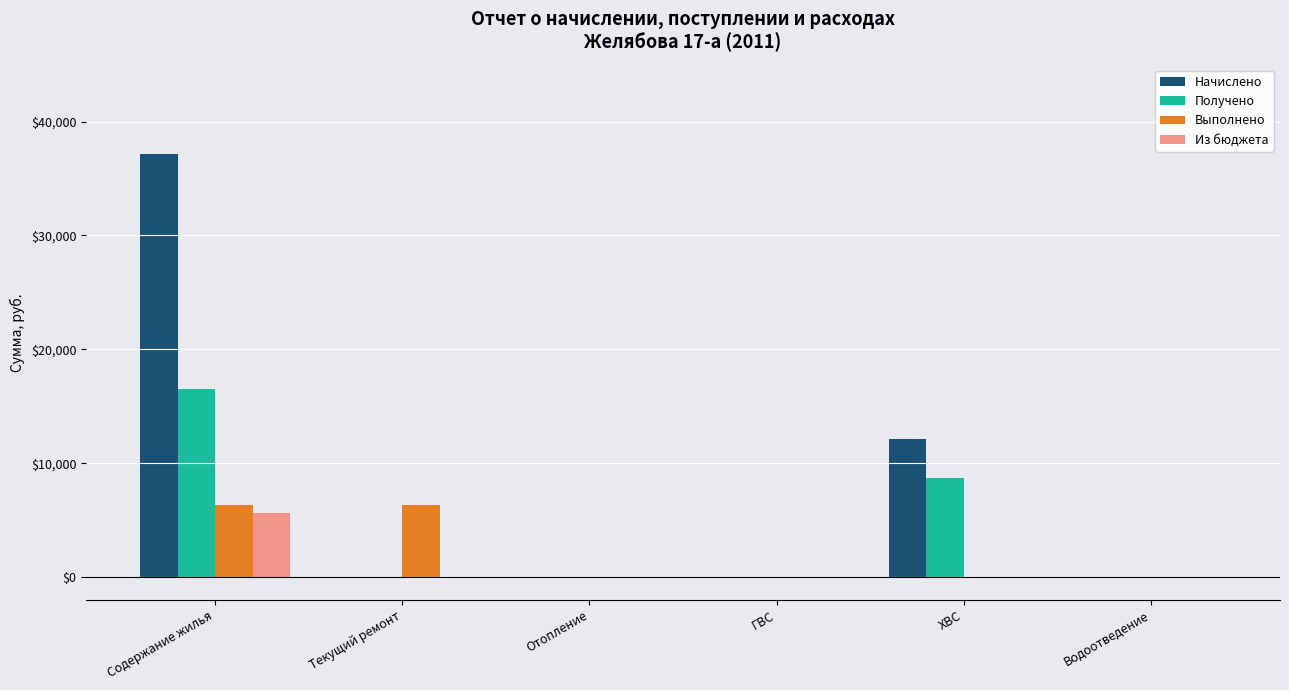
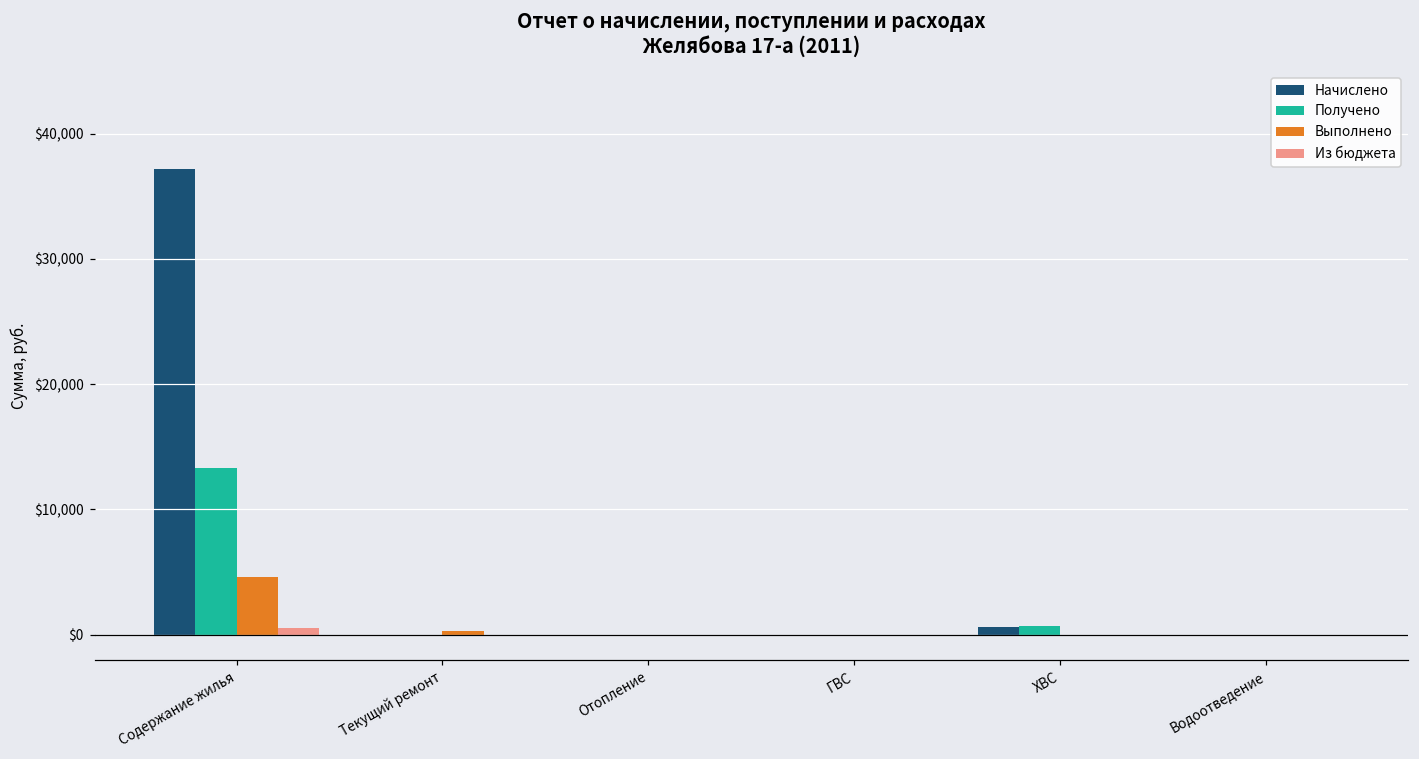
Получено, Содержание жилья: $16,500 -> $13,300
Выполнено, Содержание жилья: $6,400 -> $4,600
Из бюджета, Содержание жилья: $5,600 -> $600
Выполнено, Текущий ремонт: $6,300 -> $300
Начислено, ХВС: $12,100 -> $600
Получено, ХВС: $8,700 -> $700
